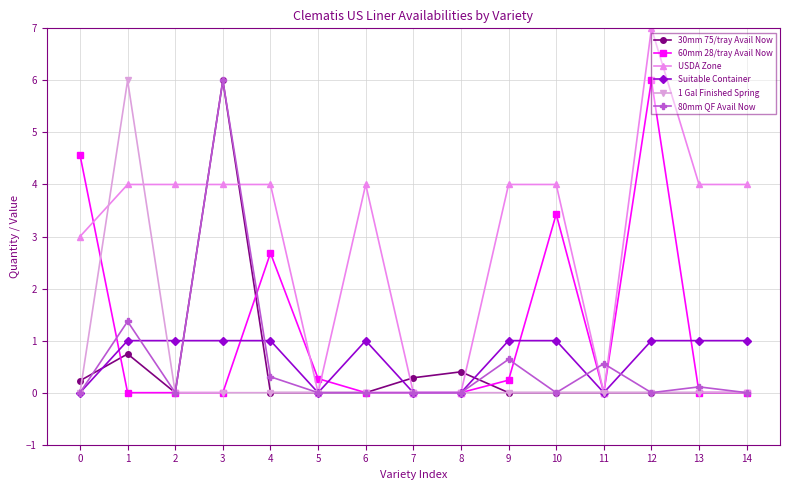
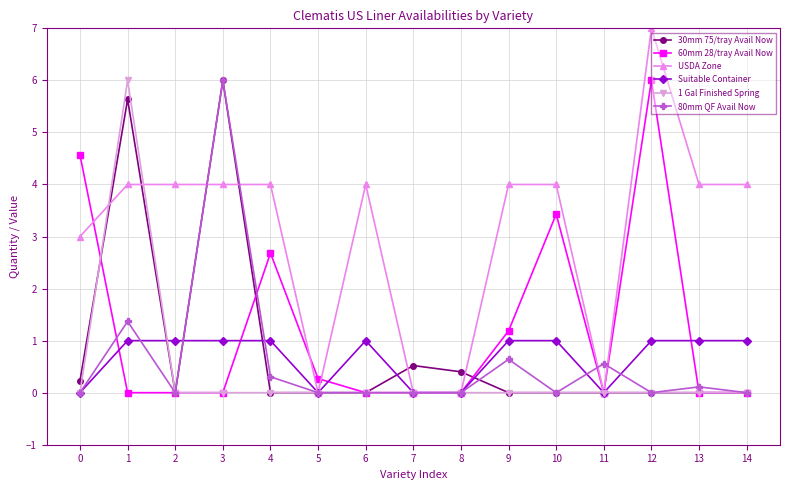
30mm 75/tray Avail Now, 1: 0.7 -> 5.6
30mm 75/tray Avail Now, 7: 0.3 -> 0.5
60mm 28/tray Avail Now, 9: 0.2 -> 1.2
